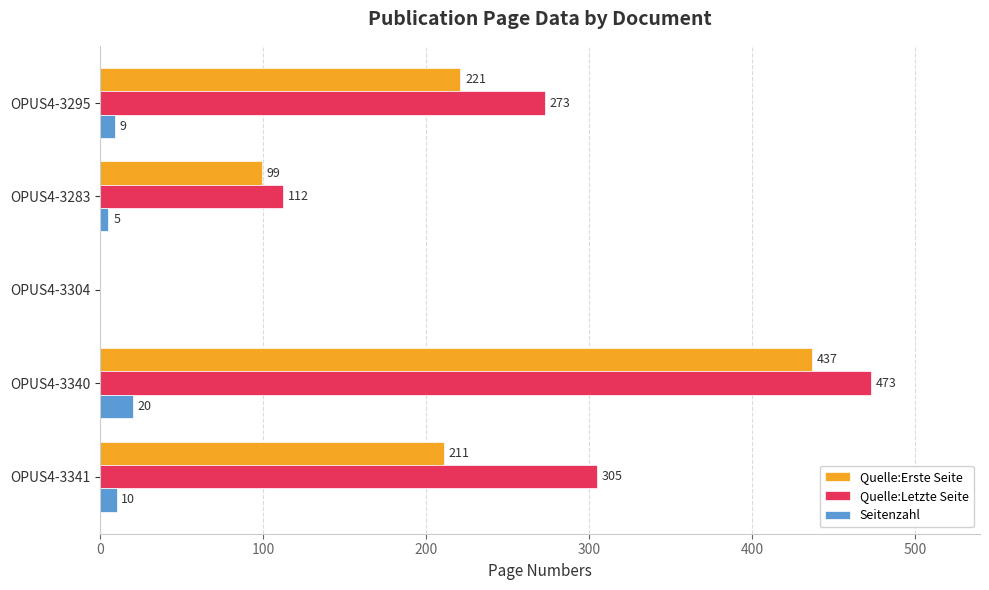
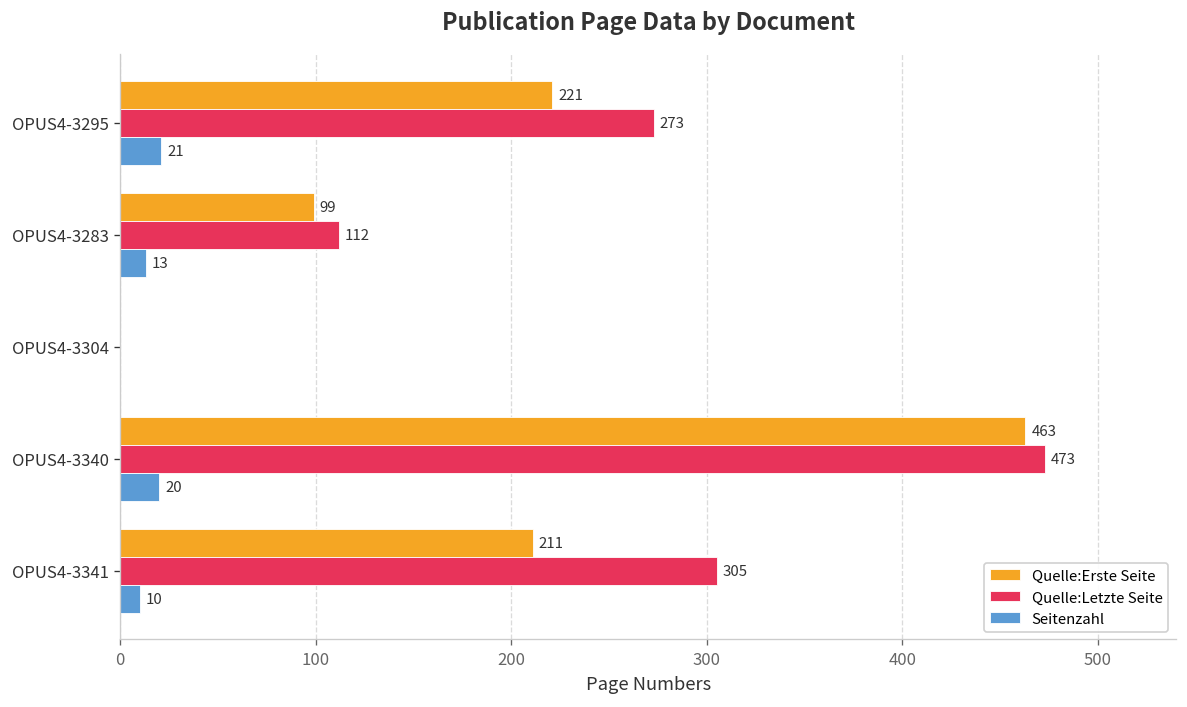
Seitenzahl, OPUS4-3295: 9 -> 21
Seitenzahl, OPUS4-3283: 5 -> 13
Quelle:Erste Seite, OPUS4-3340: 437 -> 463
